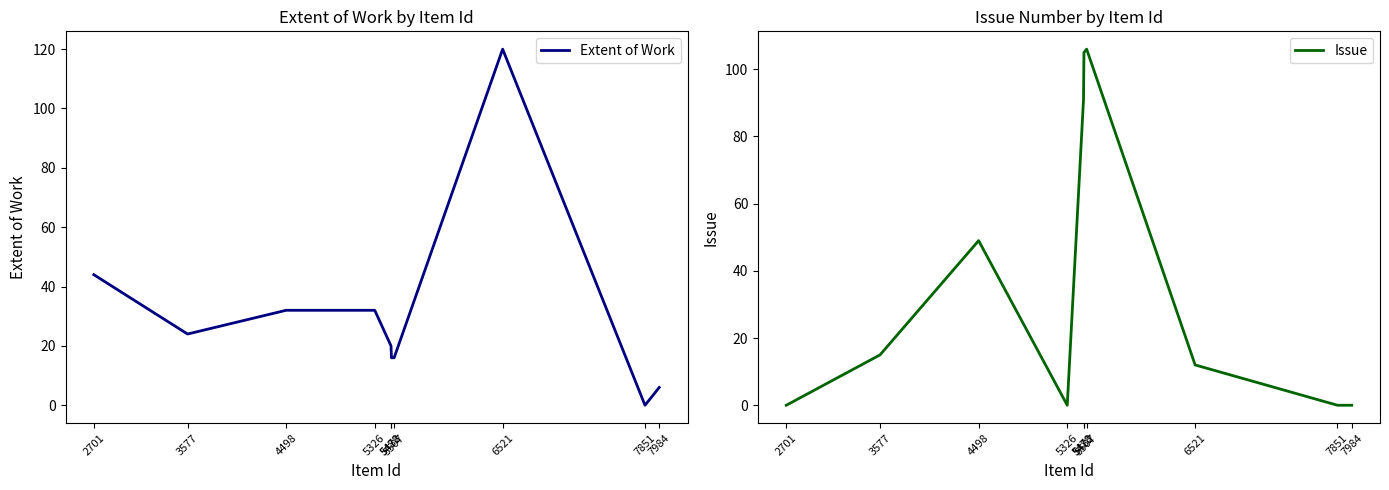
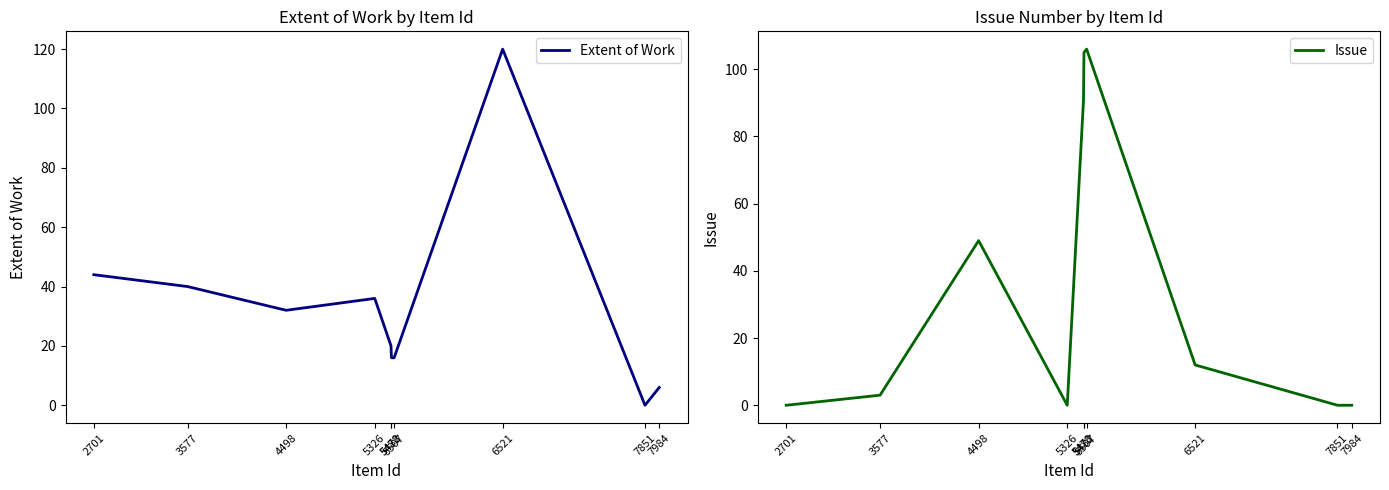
Extent of Work by Item Id, 3577: 24 -> 40
Extent of Work by Item Id, 5326: 32 -> 36
Issue Number by Item Id, 3577: 15 -> 3
